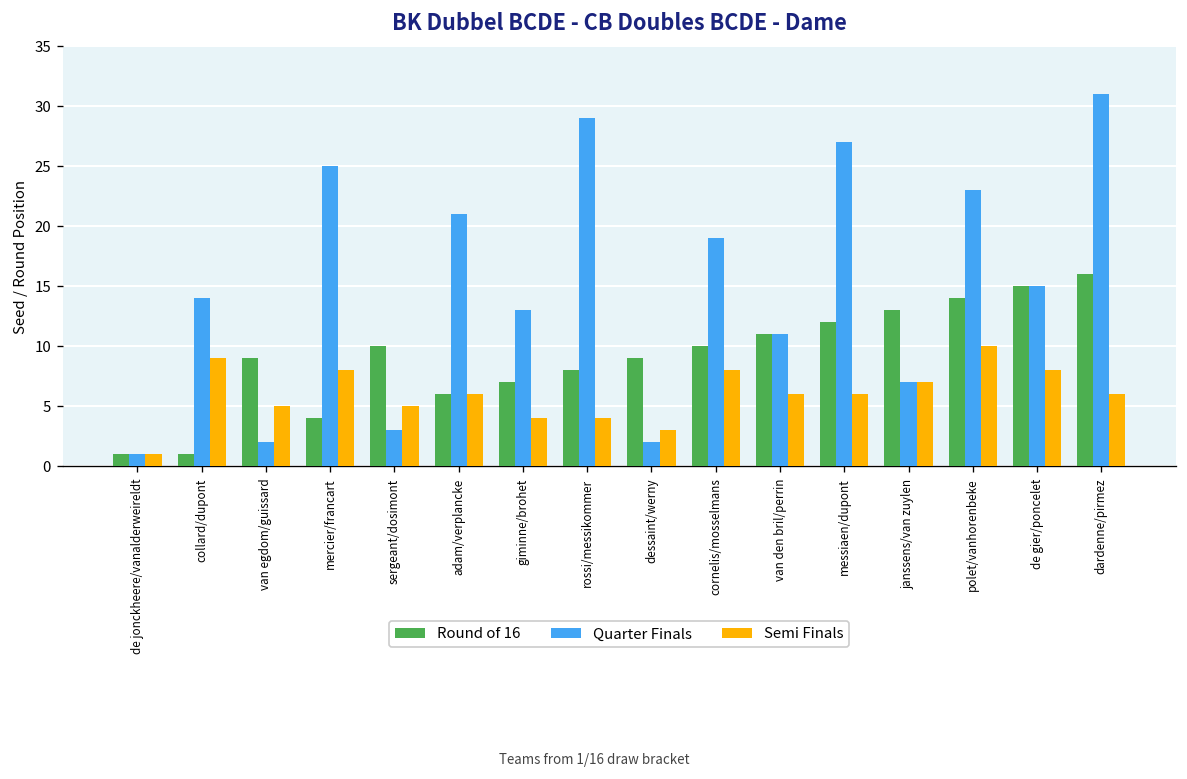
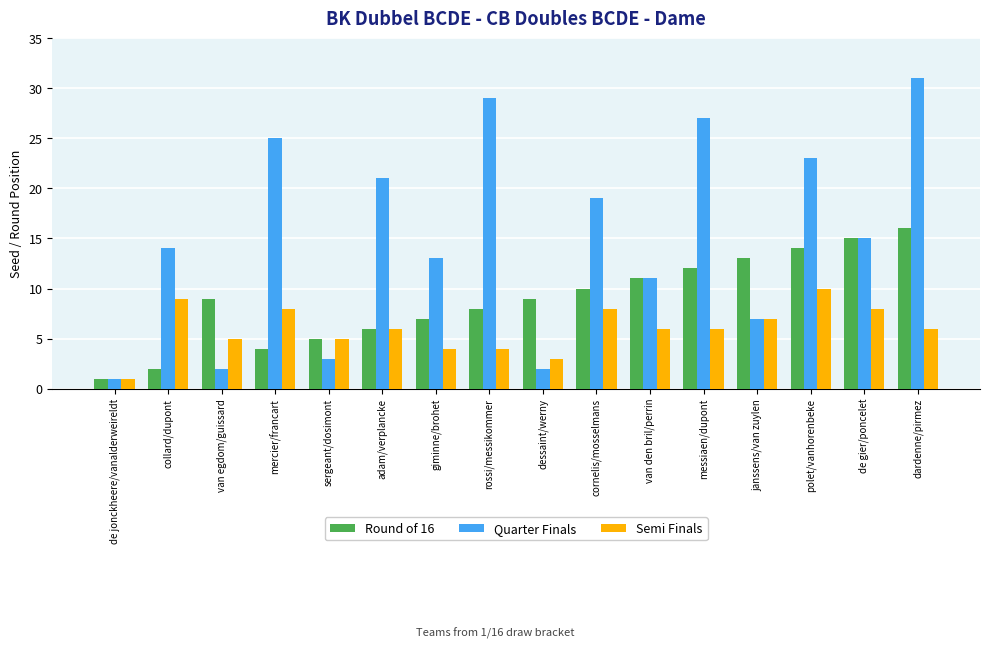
Round of 16, collard/dupont: 1 -> 2
Round of 16, sergeant/dosimont: 10 -> 5
